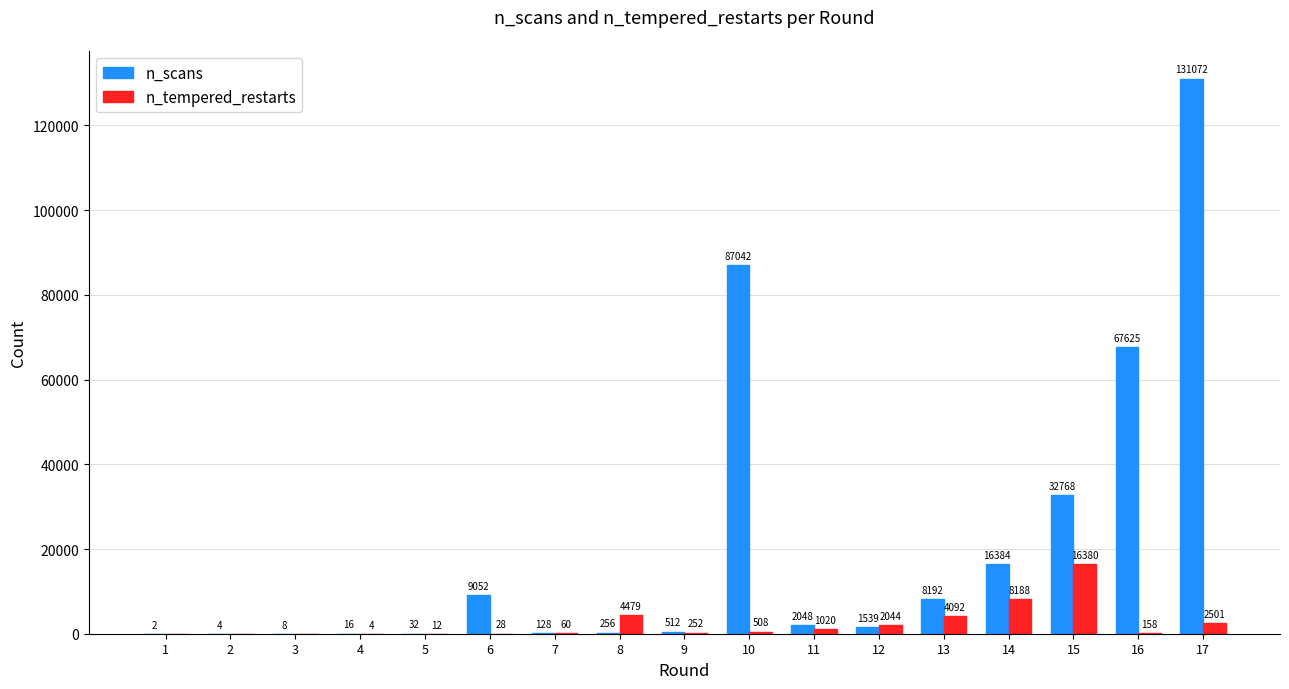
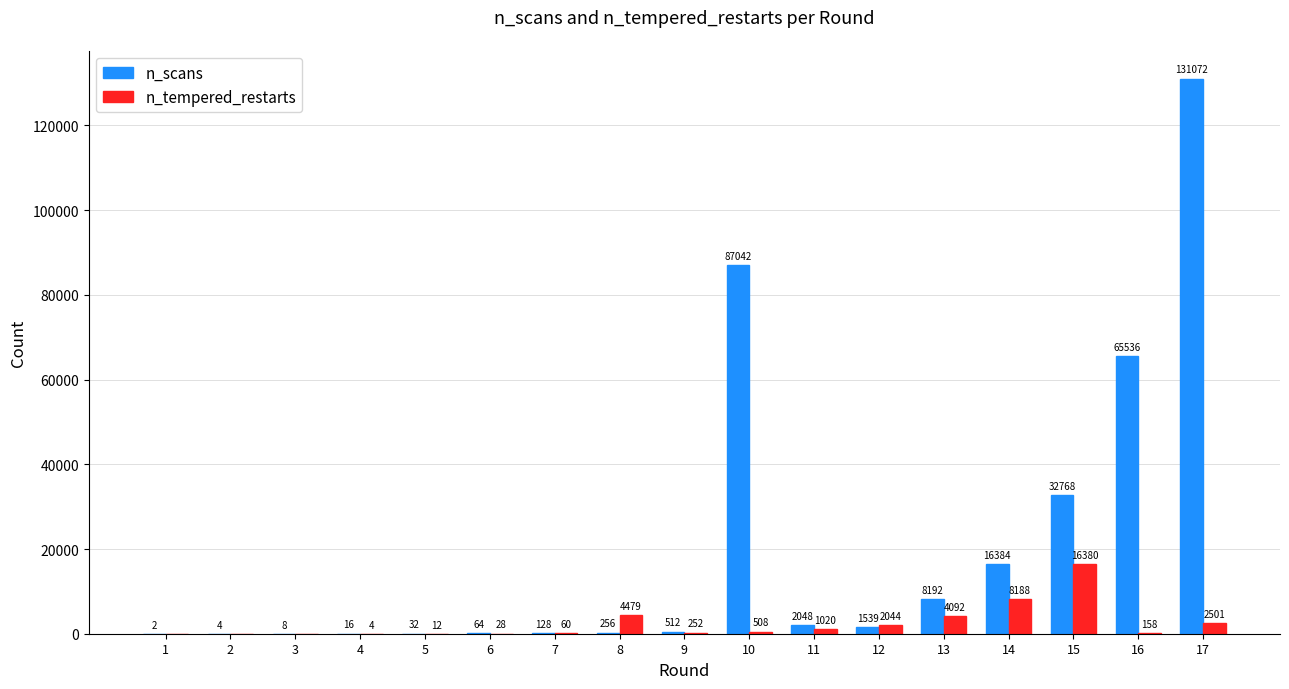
n_scans, 6: 9052 -> 64
n_scans, 16: 67625 -> 65536
